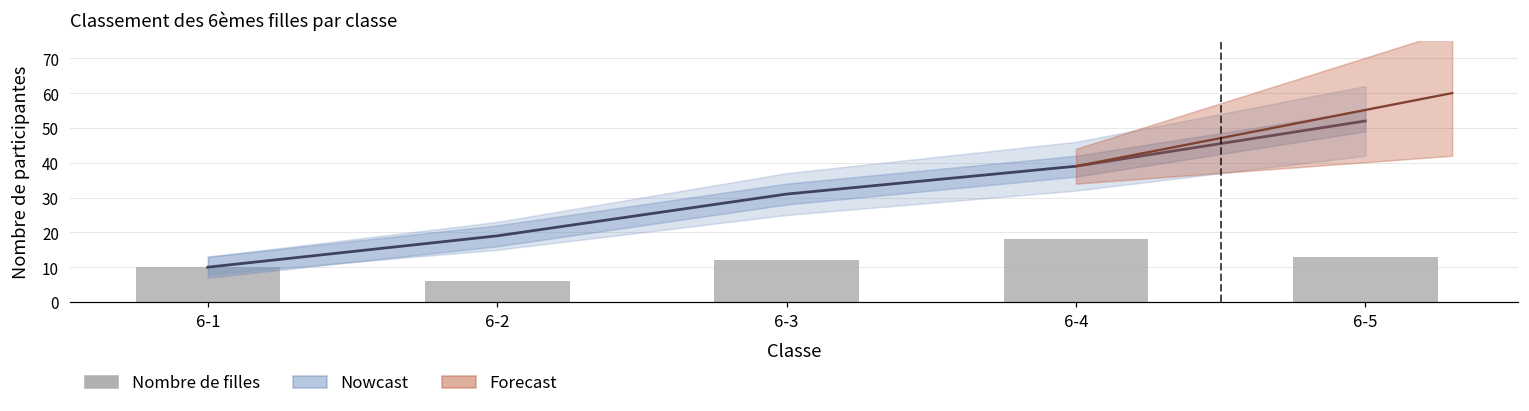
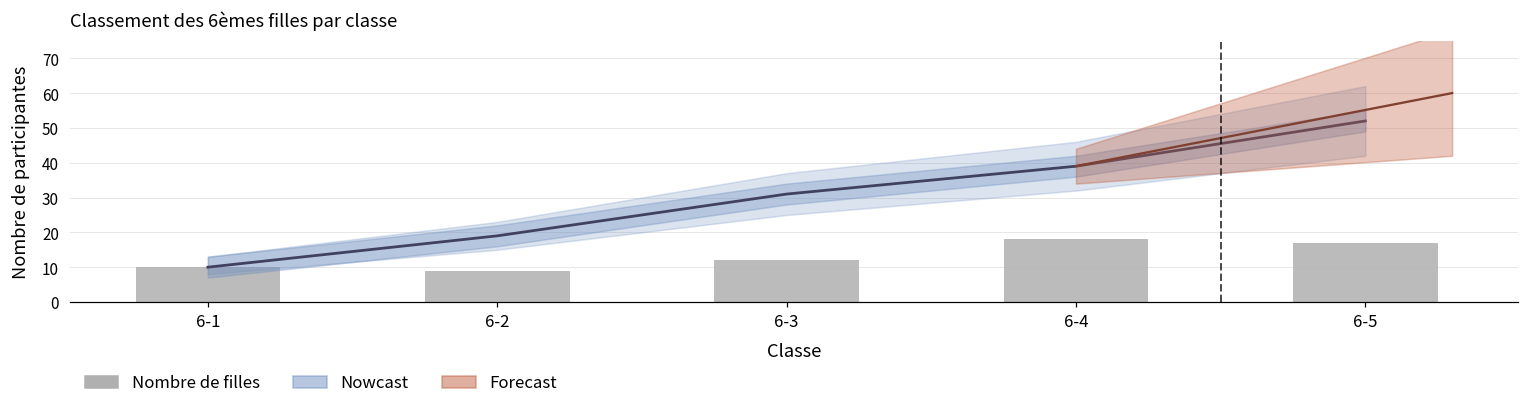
Nombre de filles, 6-2: 6 -> 9
Nombre de filles, 6-5: 13 -> 17
